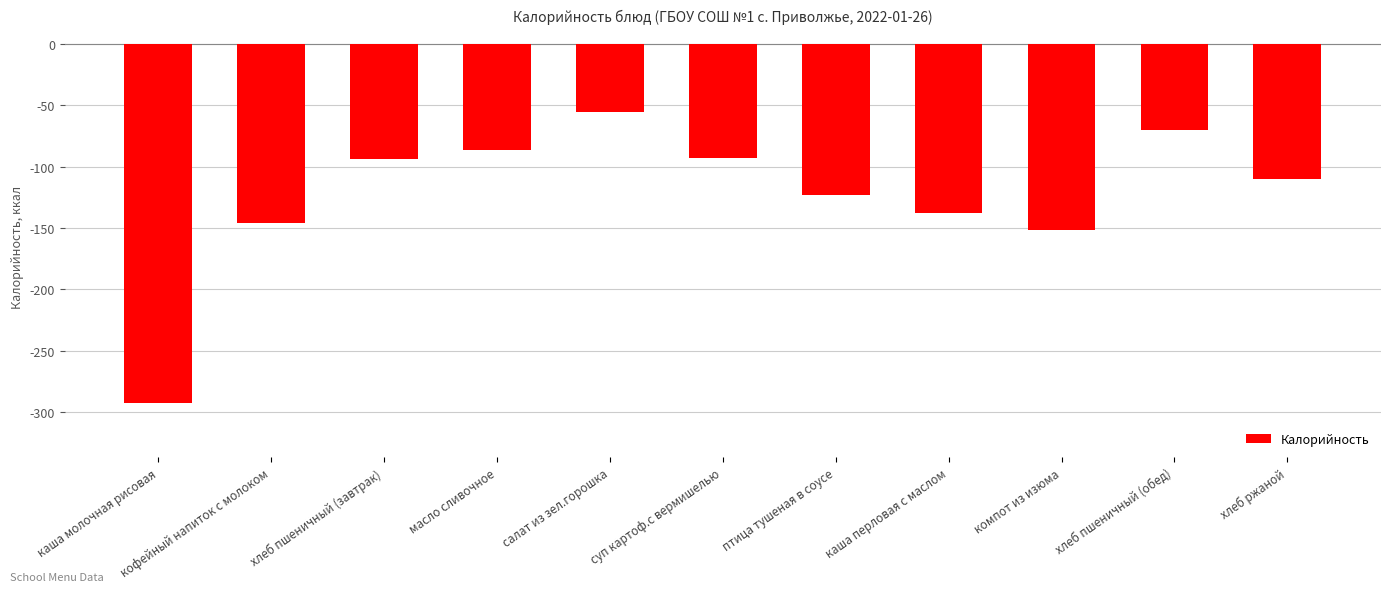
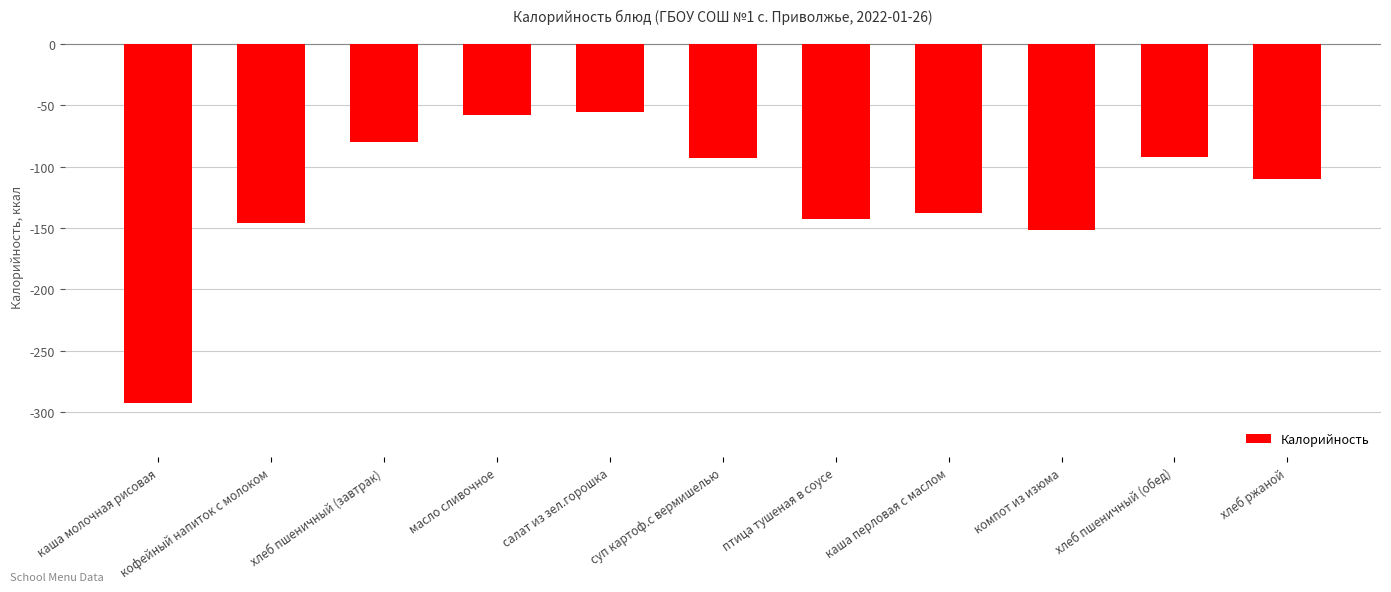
хлеб пшеничный (завтрак): -94 -> -80
масло сливочное: -86 -> -58
птица тушеная в соусе: -123 -> -142
хлеб пшеничный (обед): -70 -> -92
